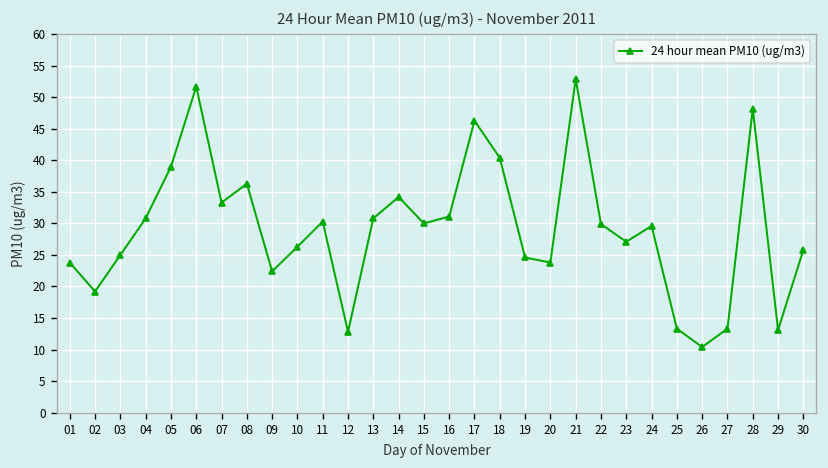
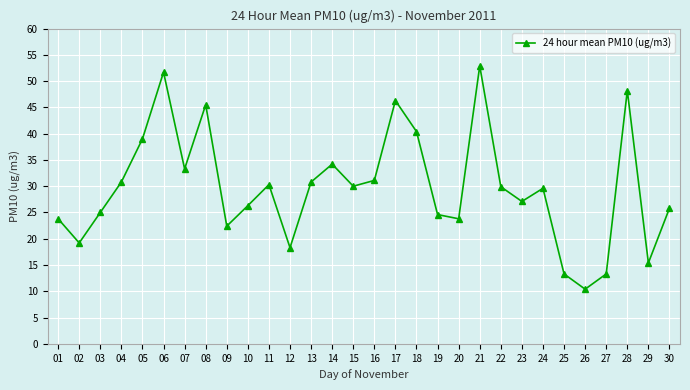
08: 36 -> 46
12: 13 -> 18
29: 13 -> 15
